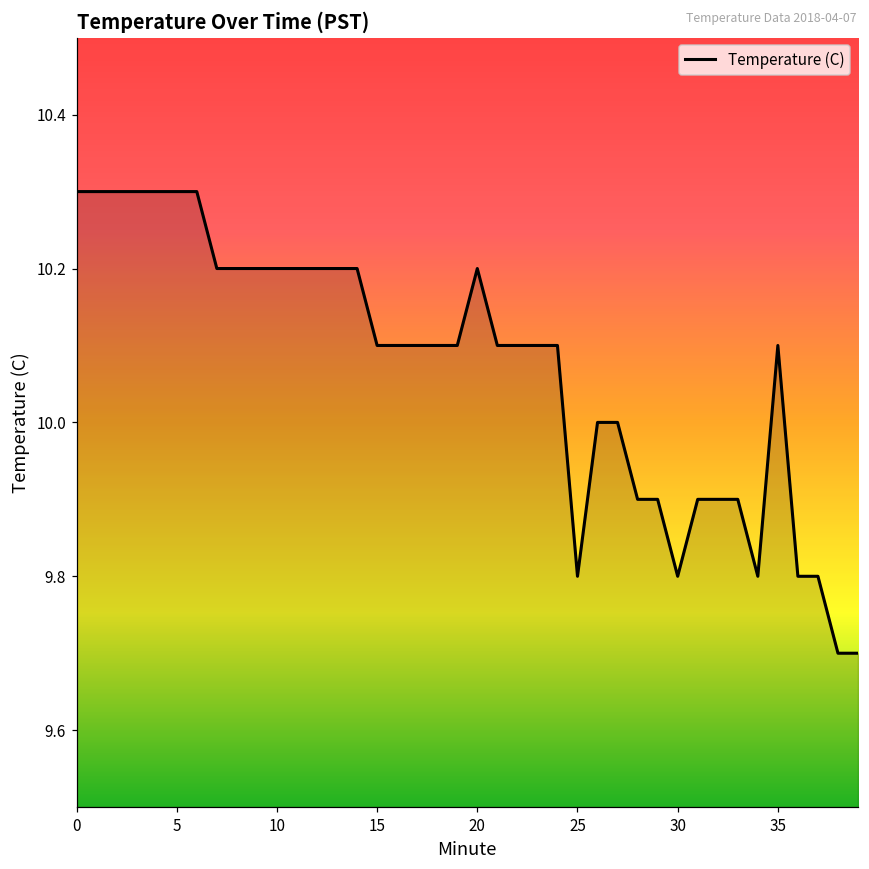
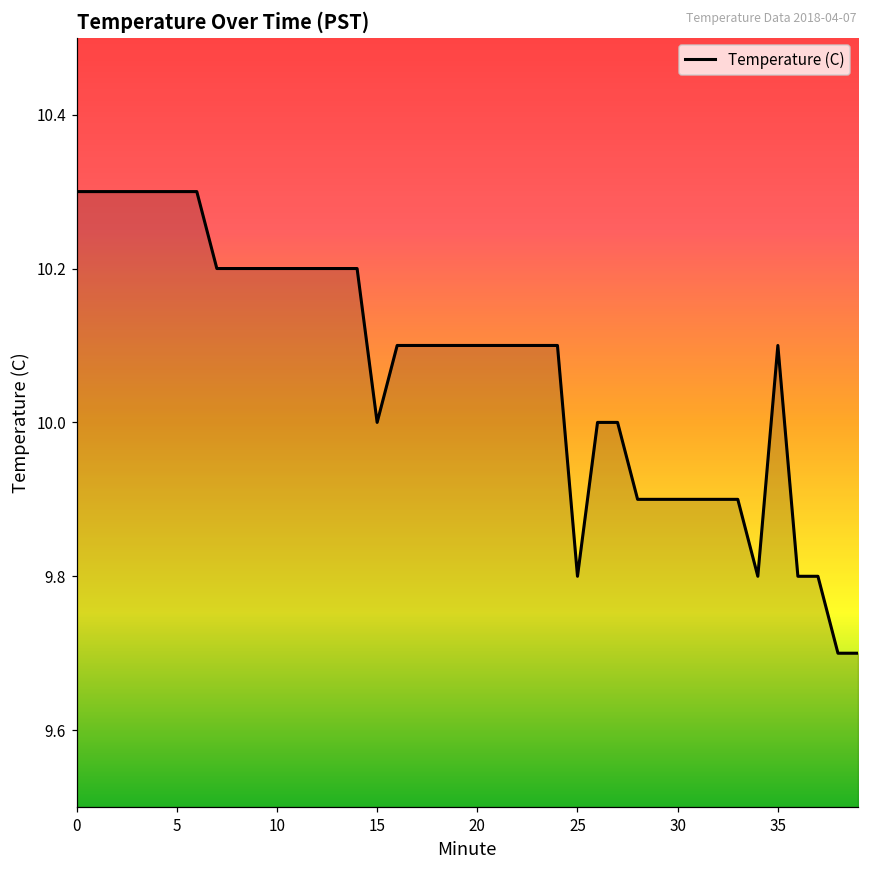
15: 10.1 -> 10.0
20: 10.2 -> 10.1
30: 9.8 -> 9.9
